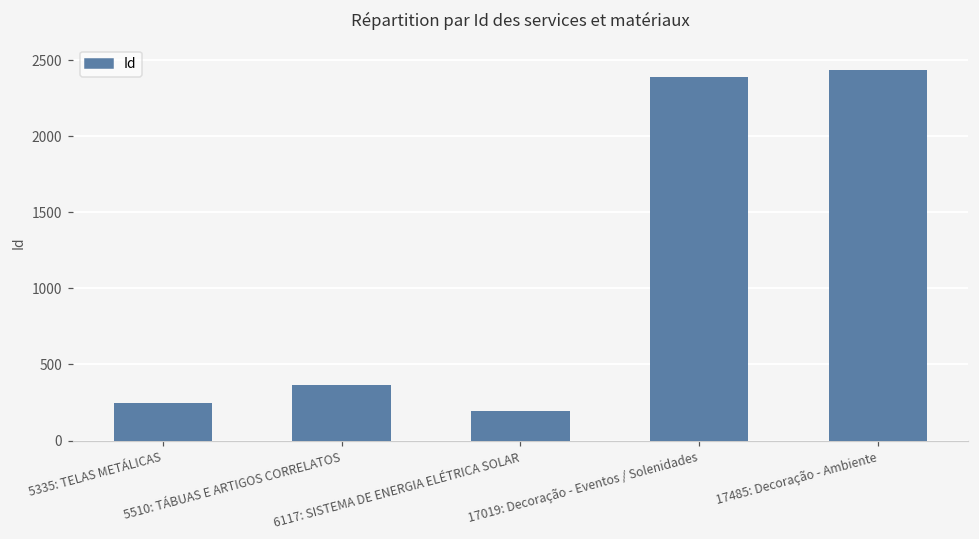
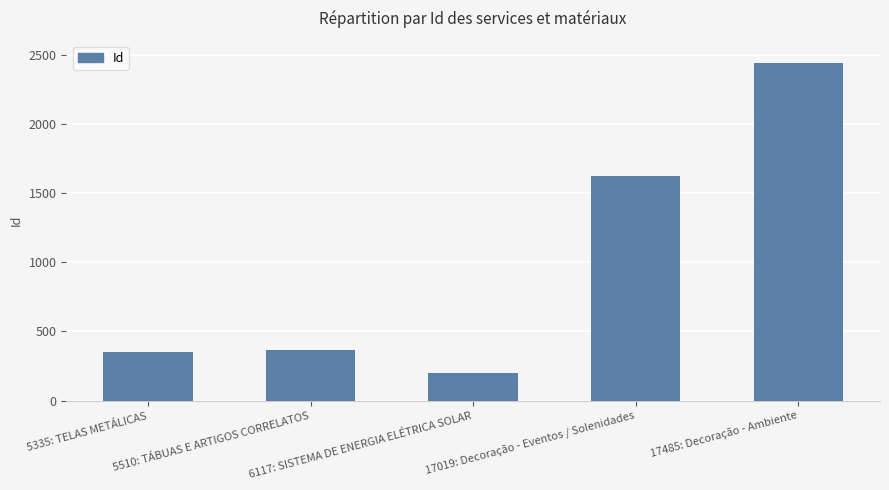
5335: TELAS METÁLICAS: 250 -> 350
17019: Decoração - Eventos / Solenidades: 2390 -> 1620
